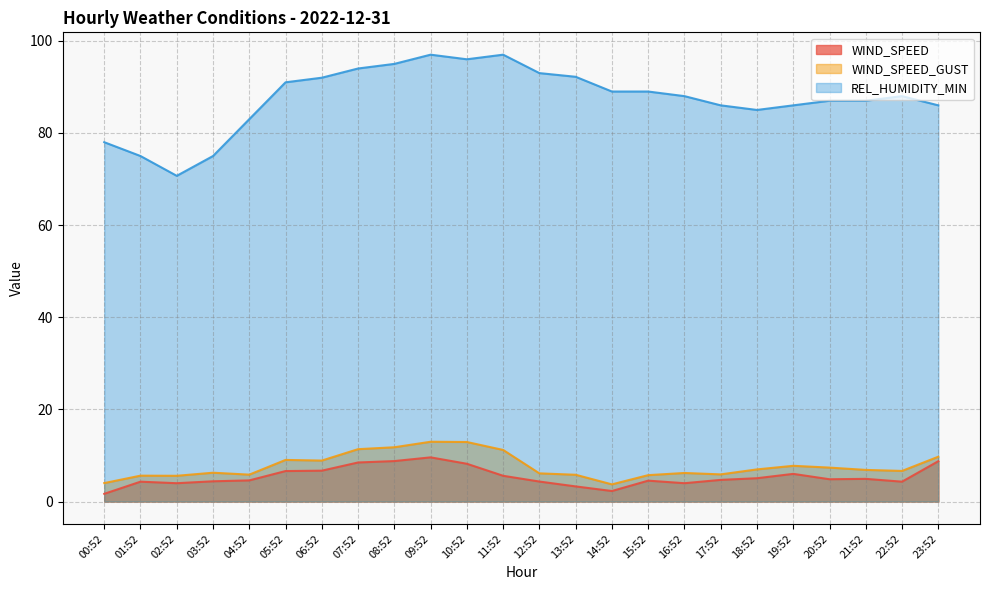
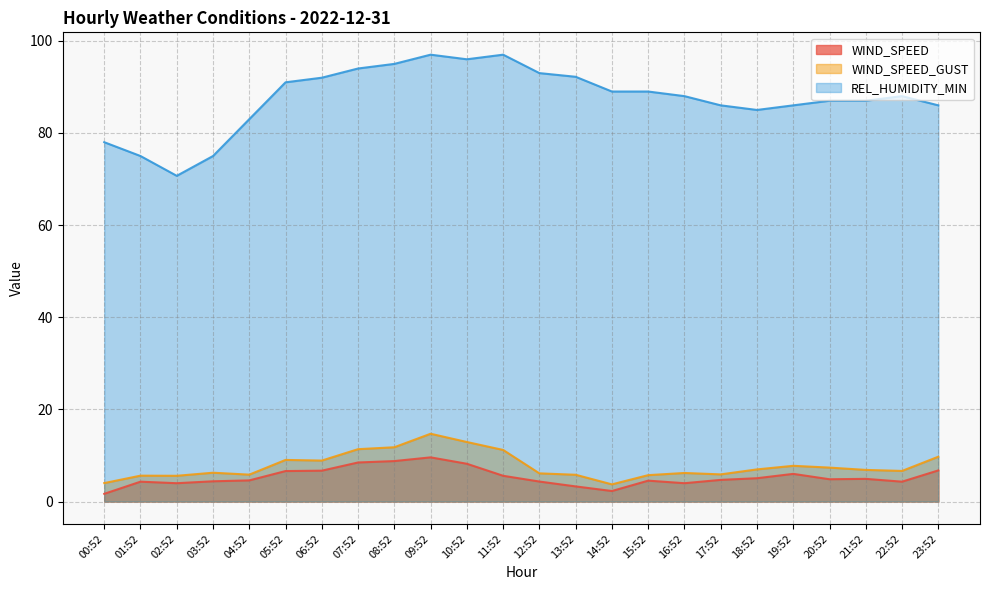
WIND_SPEED_GUST, 09:52: 13 -> 15
WIND_SPEED, 23:52: 9 -> 7
